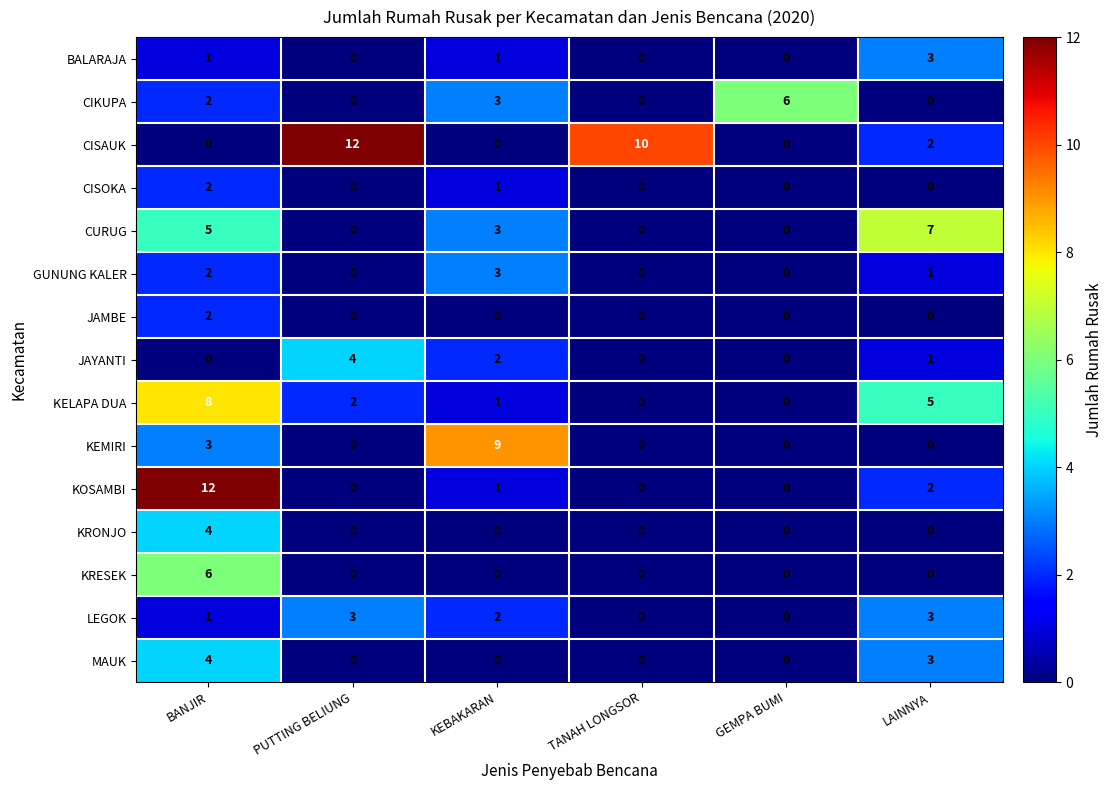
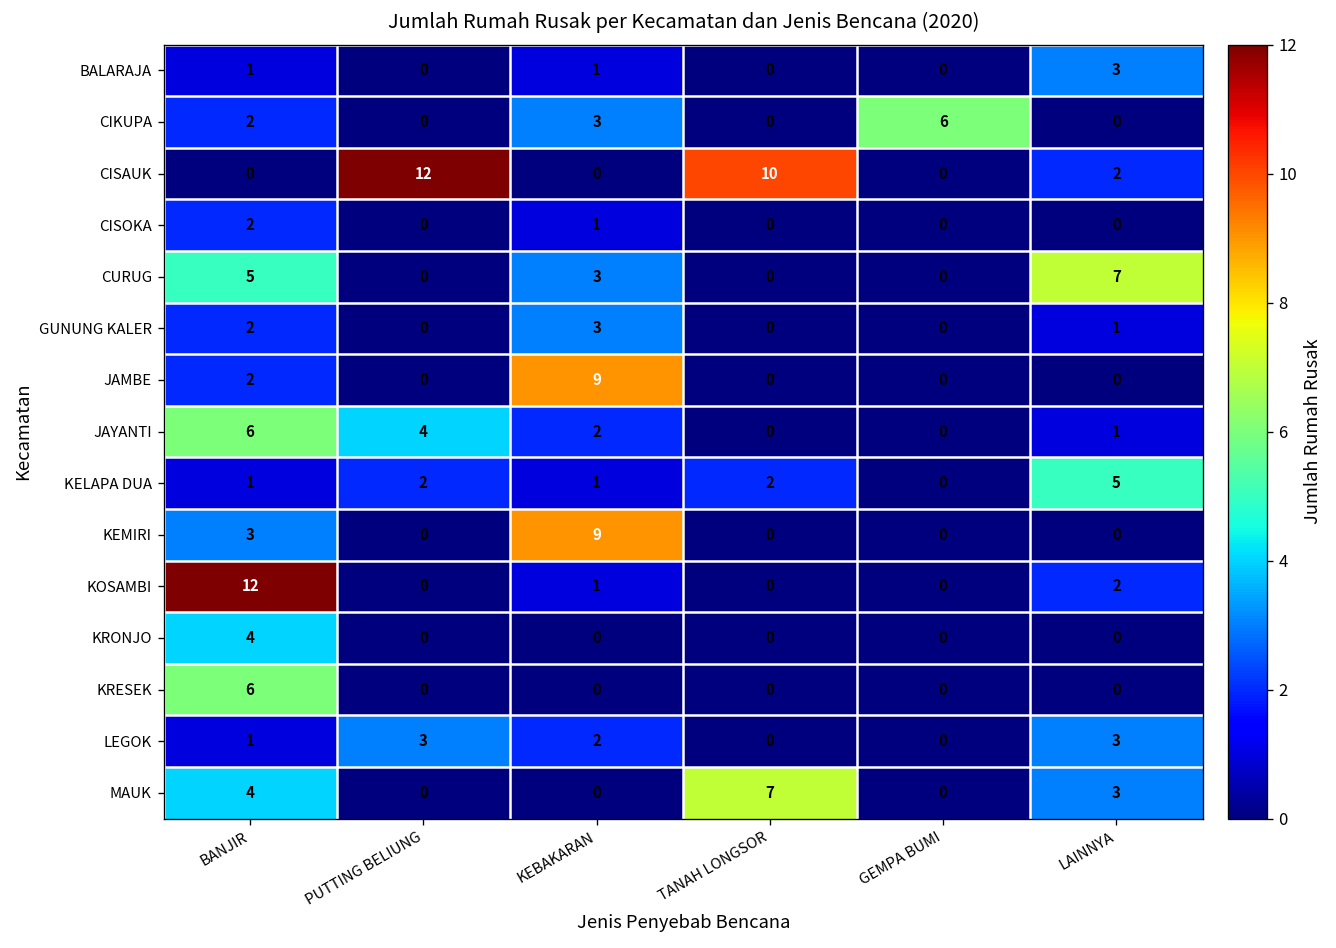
JAMBE, KEBAKARAN: 0 -> 9
JAYANTI, BANJIR: 0 -> 6
KELAPA DUA, BANJIR: 8 -> 1
KELAPA DUA, TANAH LONGSOR: 0 -> 2
MAUK, TANAH LONGSOR: 0 -> 7
